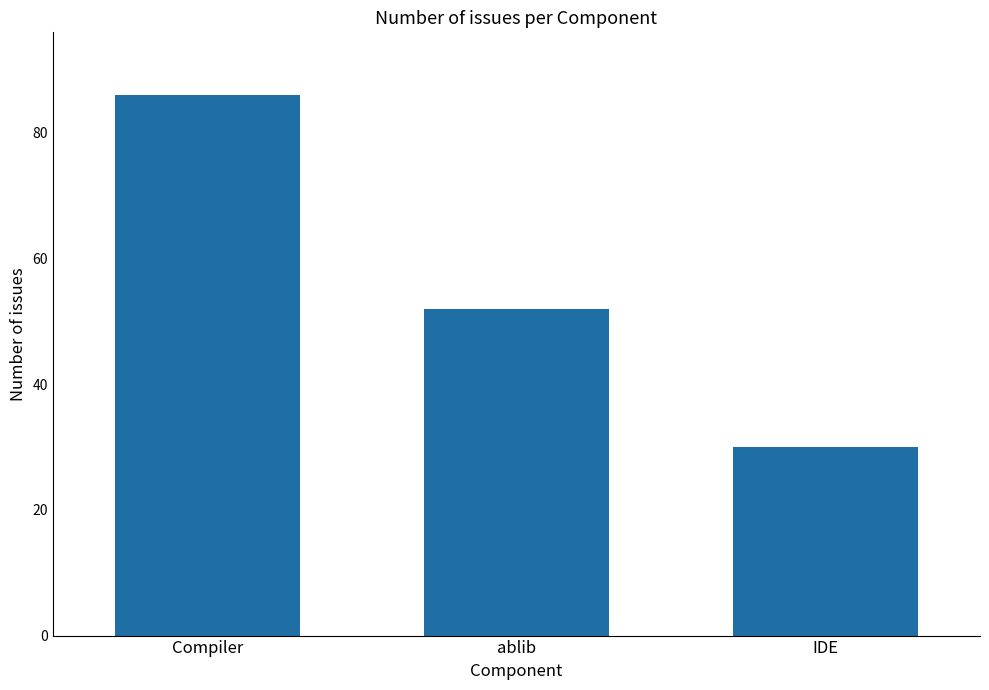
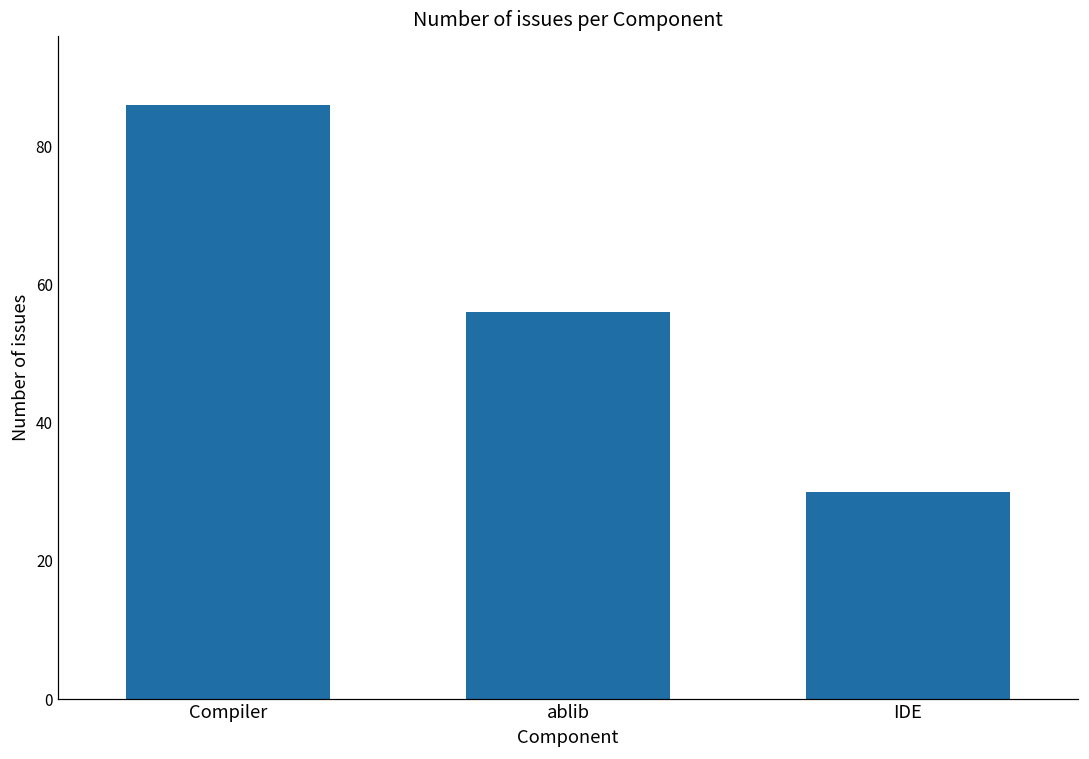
ablib: 52 -> 56
